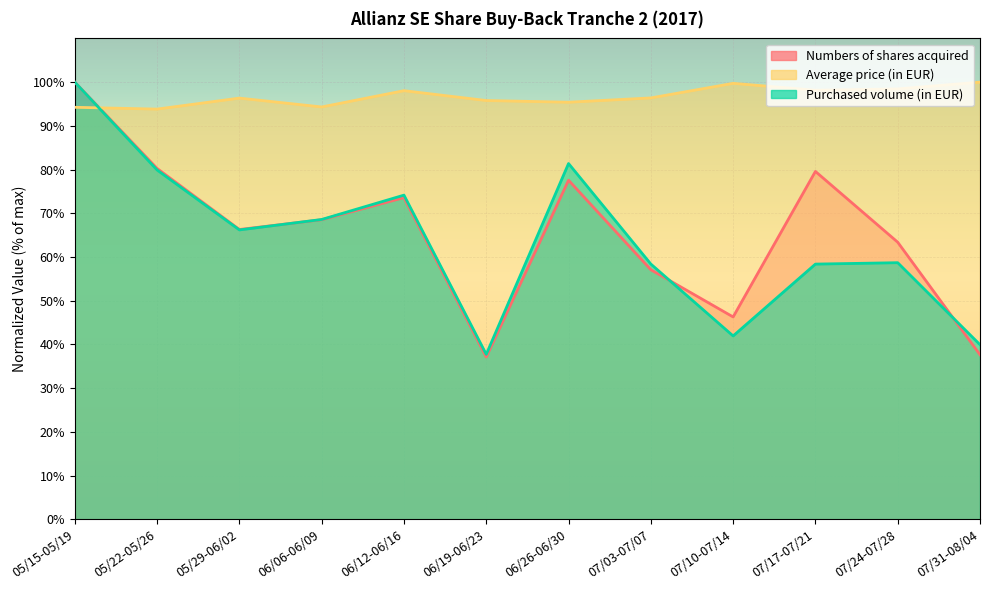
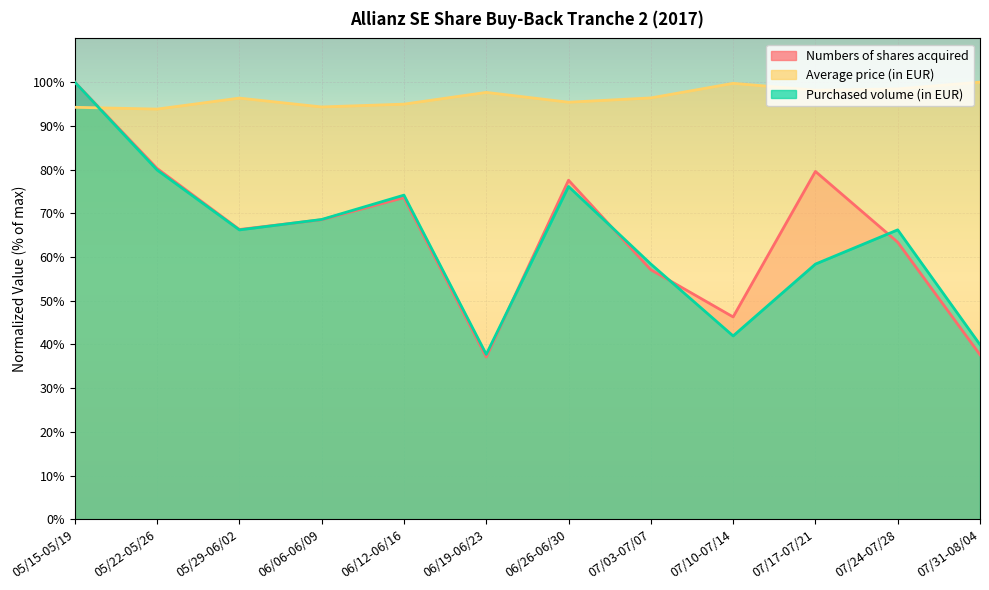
Average price (in EUR), 06/12-06/16: 98% -> 95%
Average price (in EUR), 06/19-06/23: 96% -> 98%
Purchased volume (in EUR), 06/26-06/30: 81% -> 76%
Purchased volume (in EUR), 07/24-07/28: 59% -> 66%
